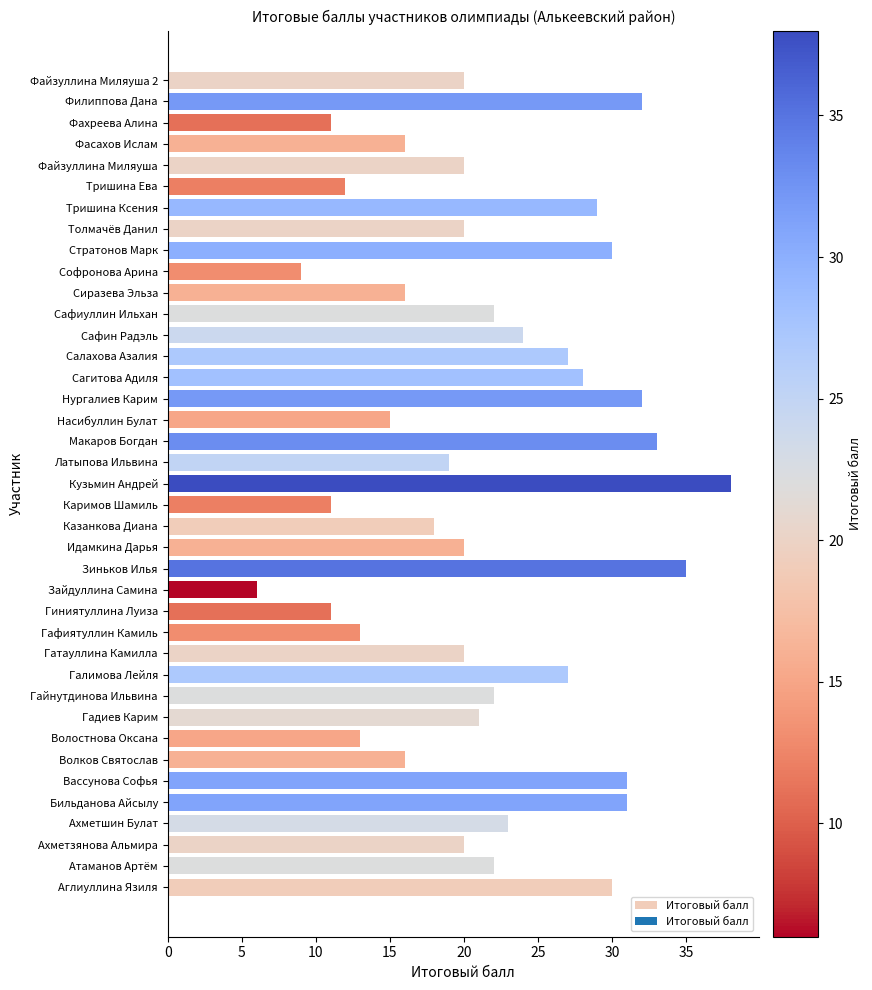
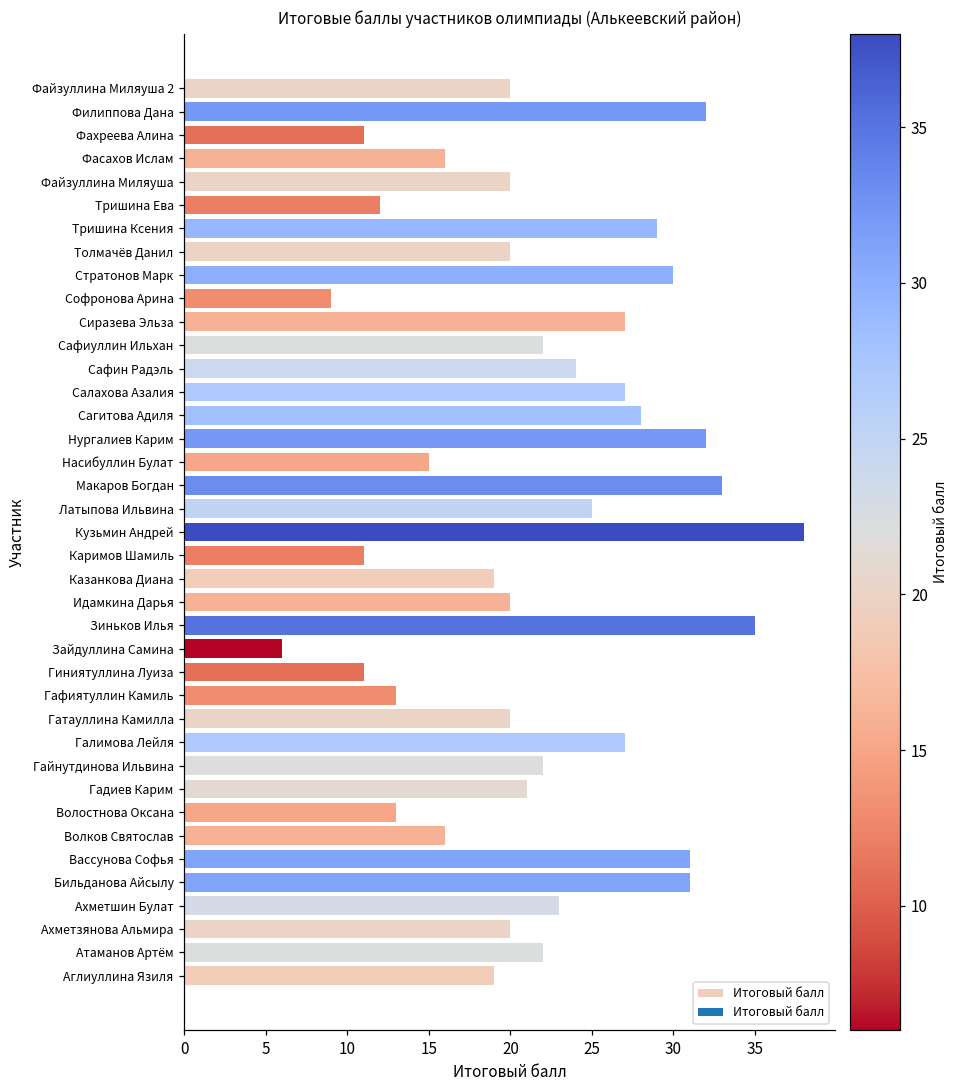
Сиразева Эльза: 16 -> 27
Латыпова Ильвина: 19 -> 25
Казанкова Диана: 18 -> 19
Аглиуллина Язиля: 30 -> 19
